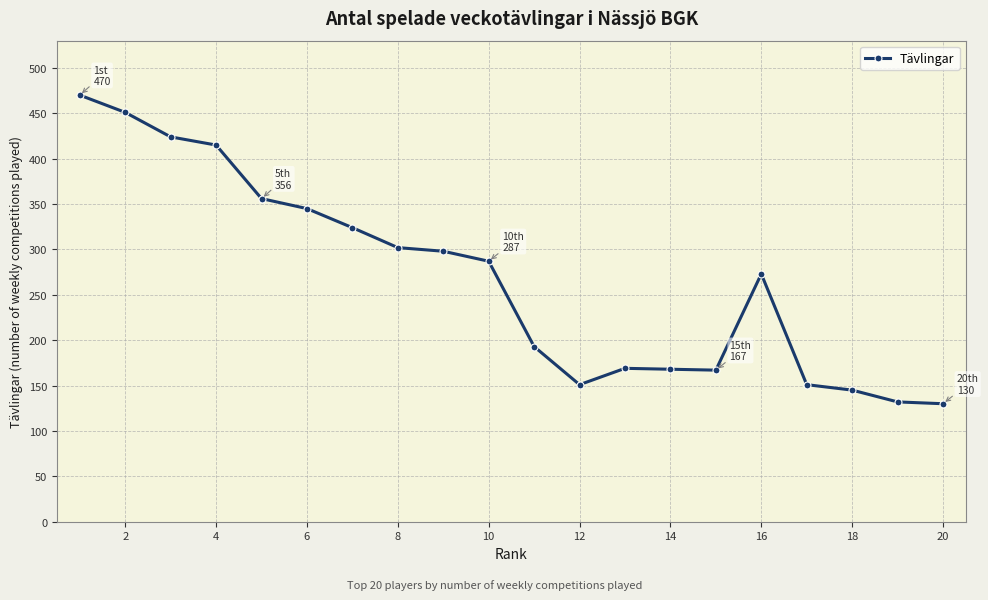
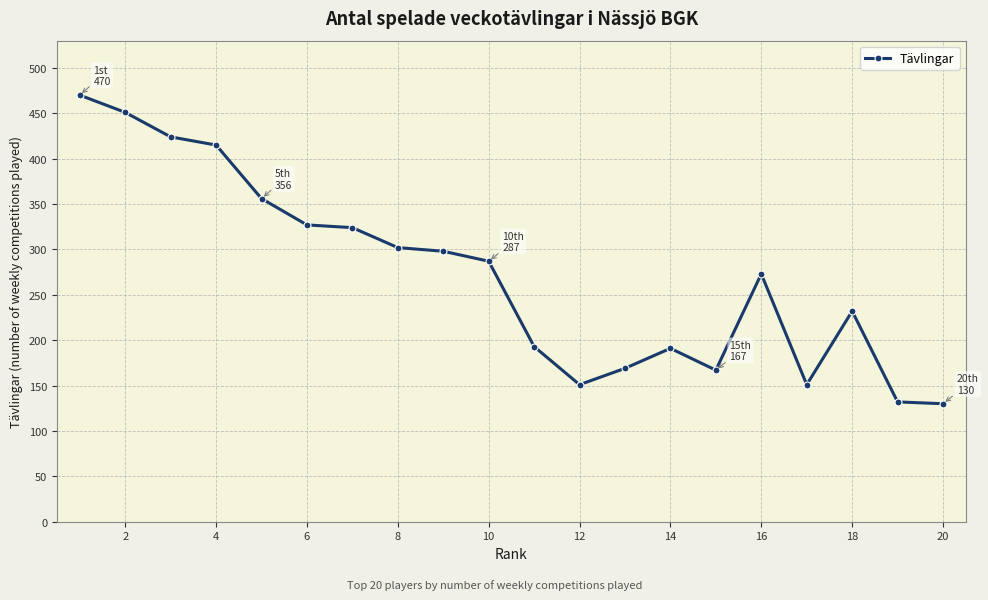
6: 350 -> 330
14: 170 -> 190
18: 150 -> 230
